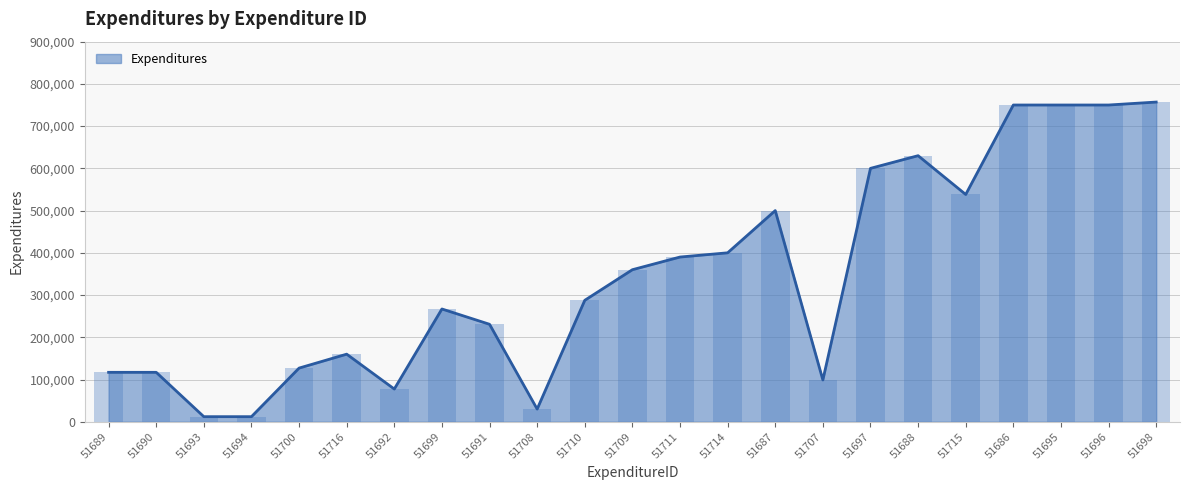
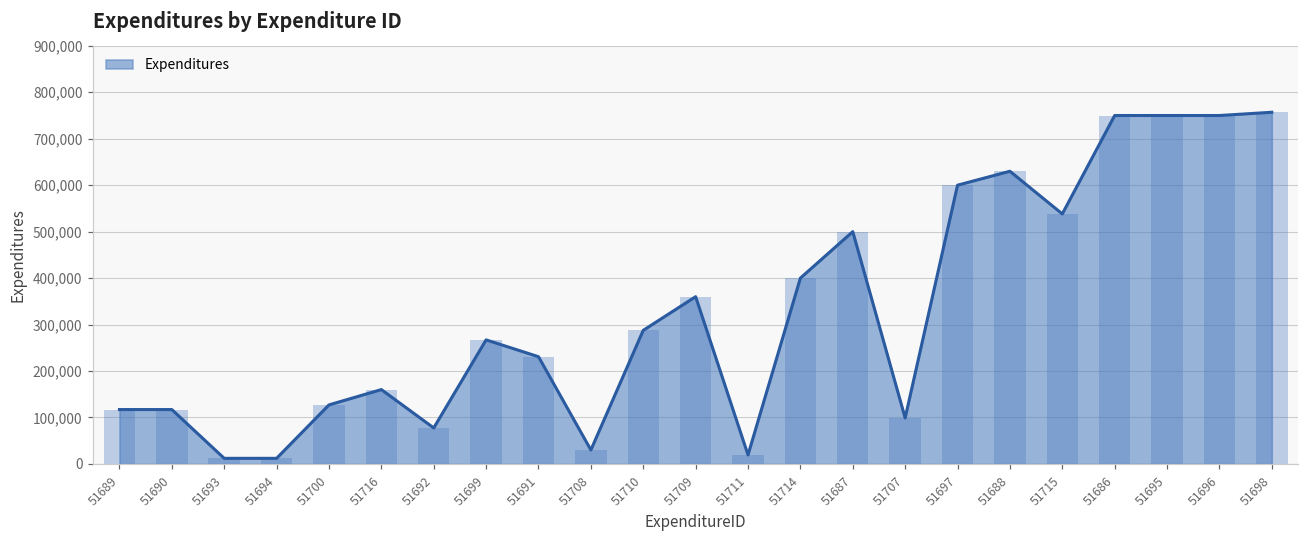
51711: 390,000 -> 20,000
